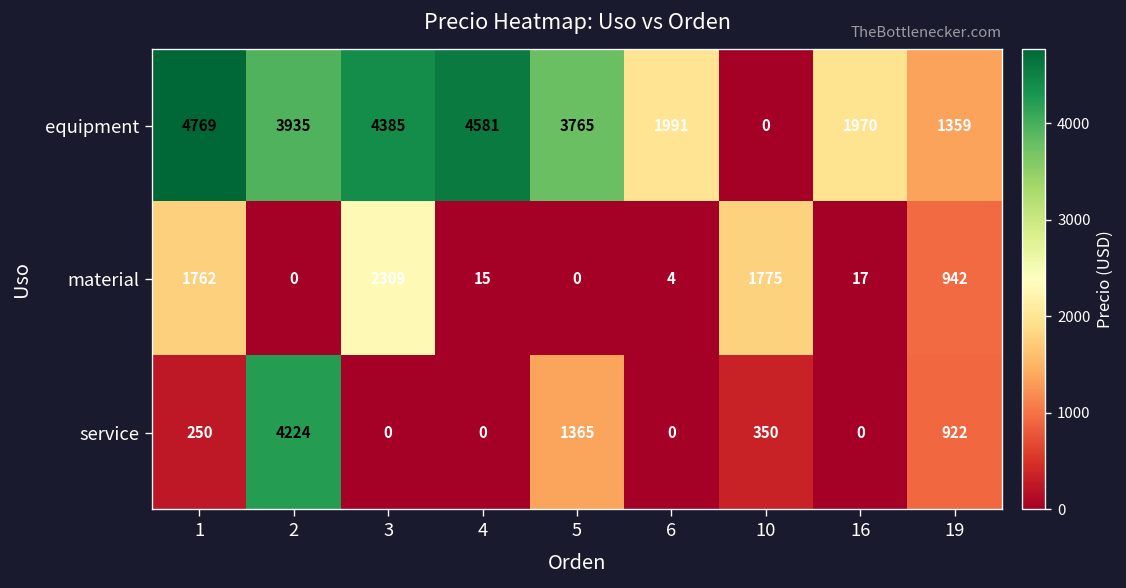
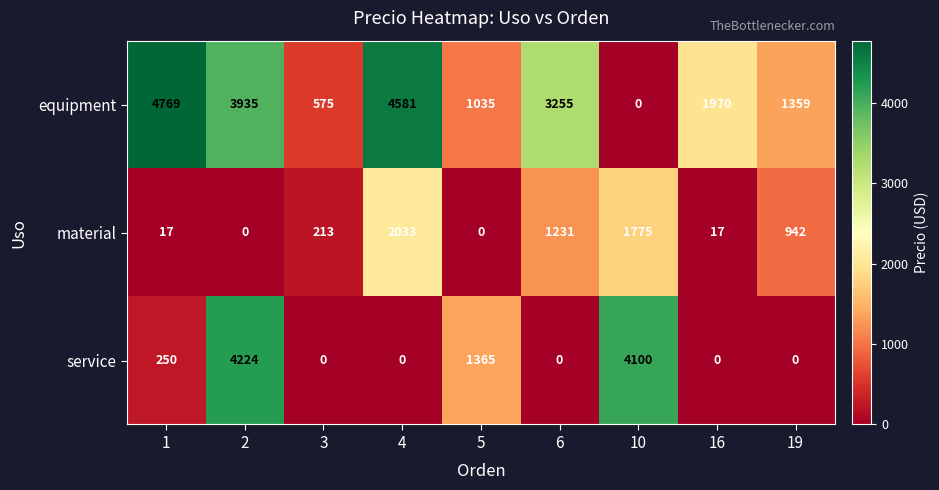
equipment, 3: 4385 -> 575
equipment, 5: 3765 -> 1035
equipment, 6: 1991 -> 3255
material, 1: 1762 -> 17
material, 3: 2309 -> 213
material, 4: 15 -> 2033
material, 6: 4 -> 1231
service, 10: 350 -> 4100
service, 19: 922 -> 0
